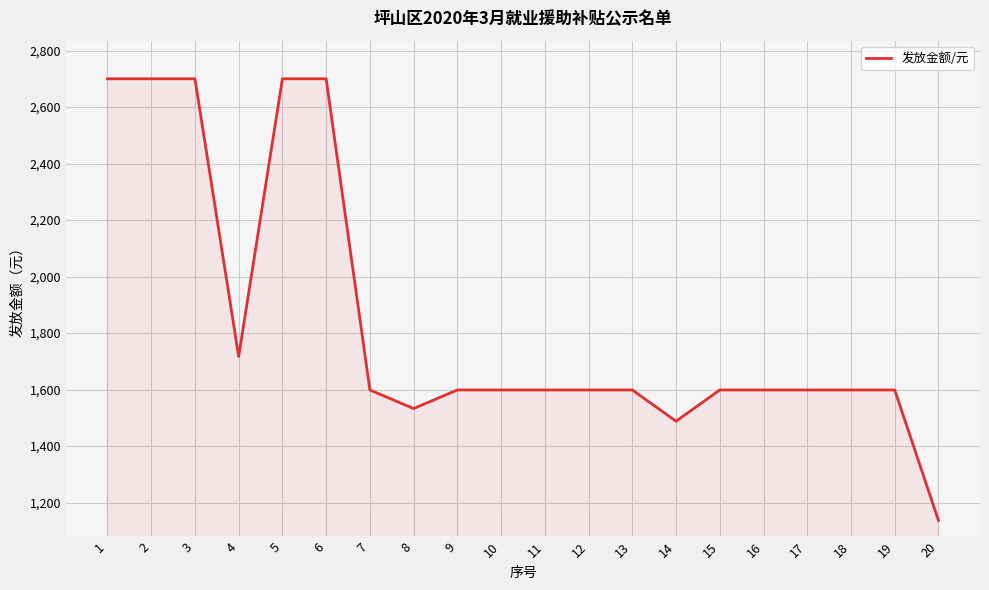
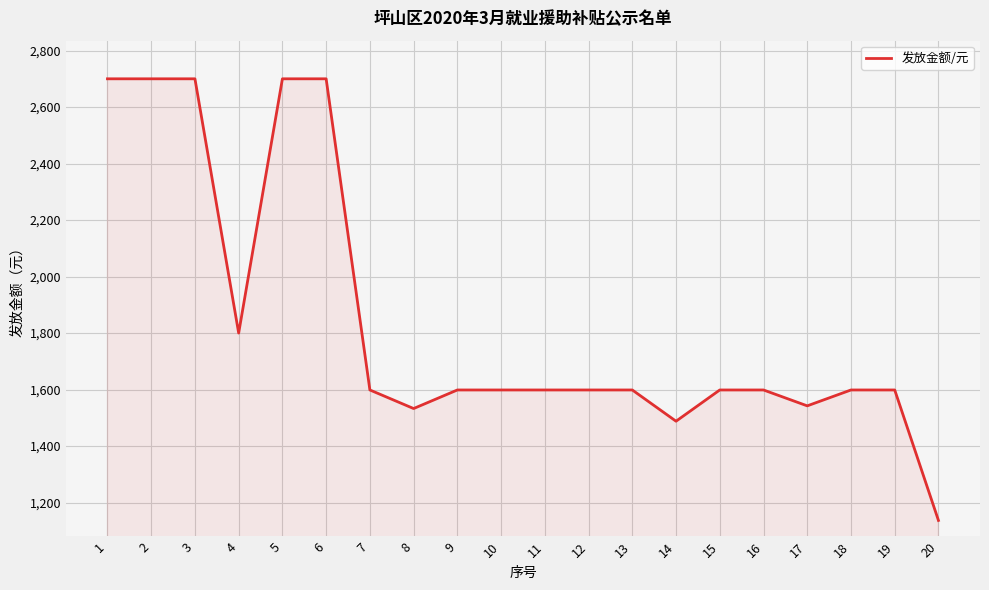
4: 1,720 -> 1,800
17: 1,600 -> 1,540
